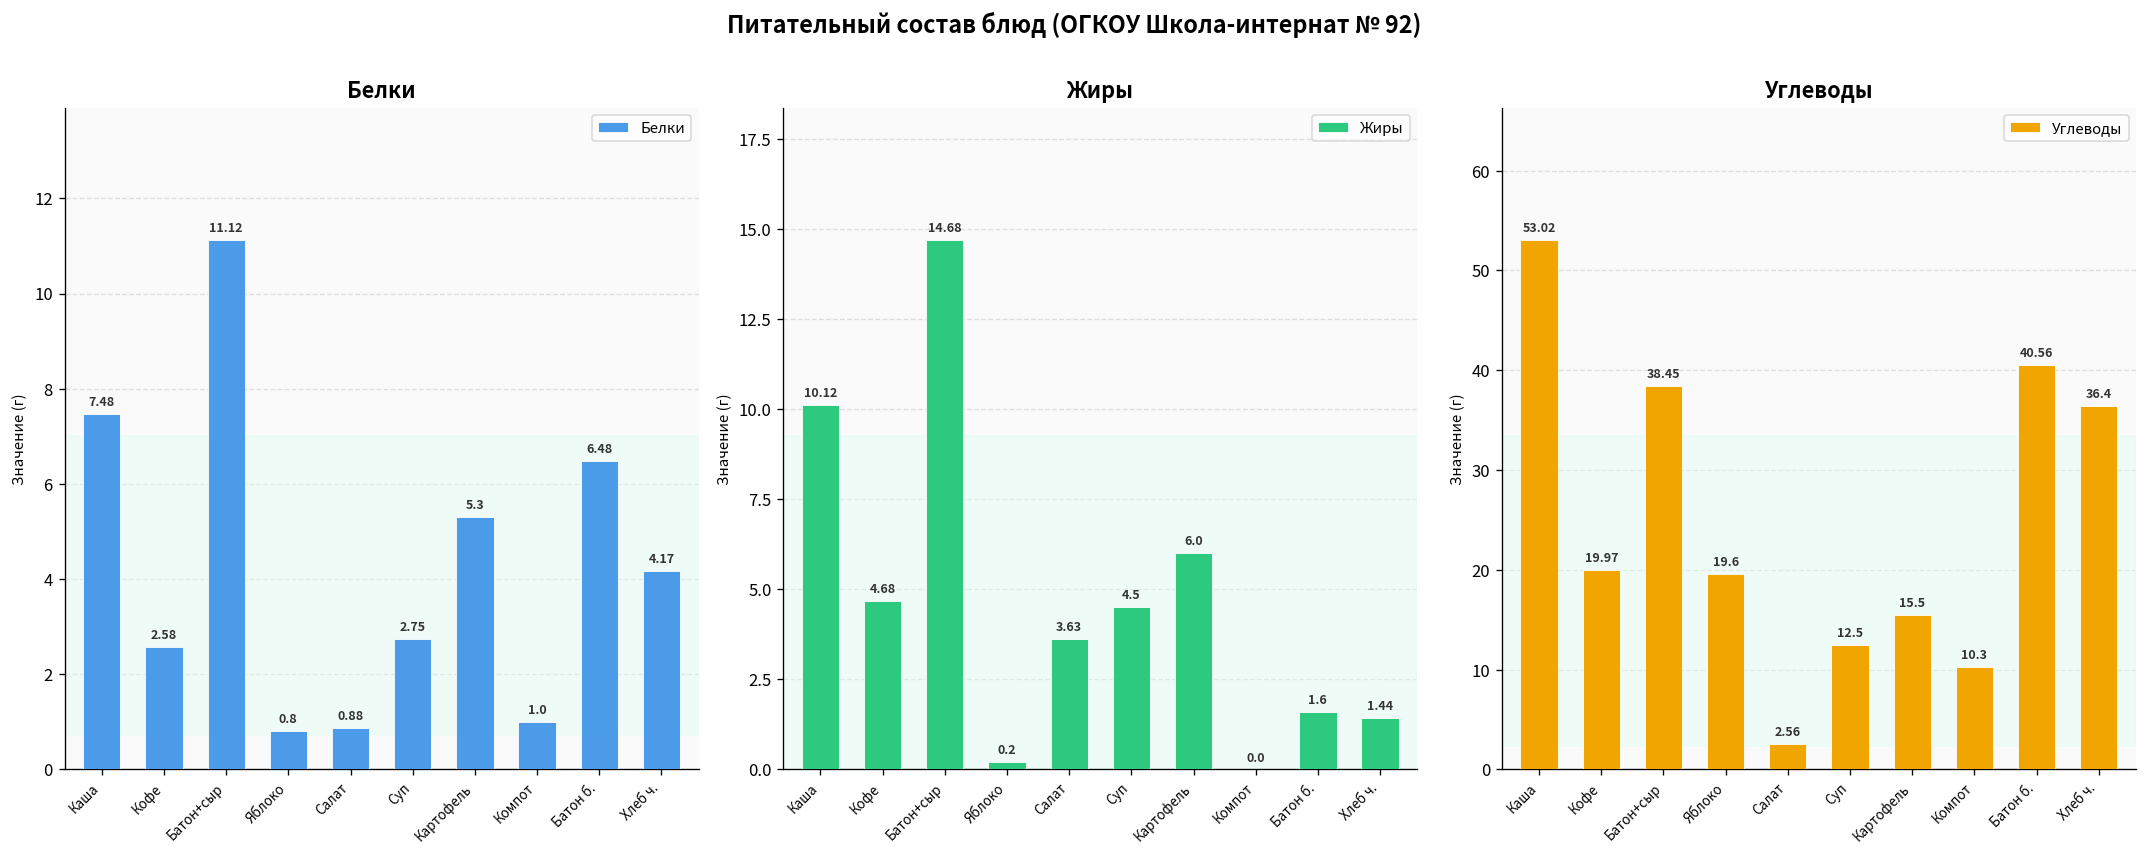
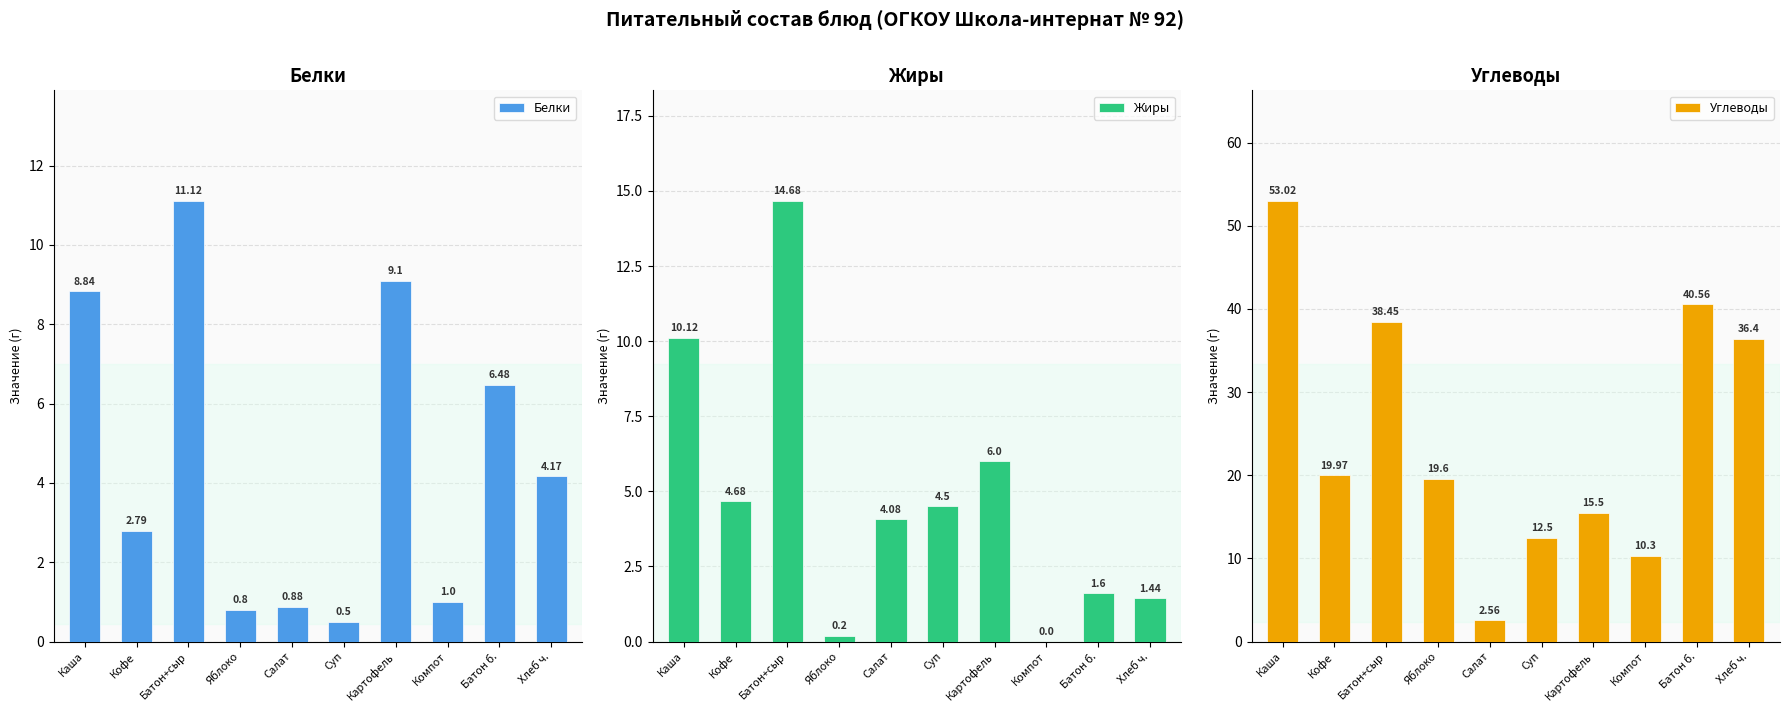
Белки, Каша: 7.48 -> 8.84
Белки, Кофе: 2.58 -> 2.79
Белки, Суп: 2.75 -> 0.5
Белки, Картофель: 5.3 -> 9.1
Жиры, Салат: 3.63 -> 4.08
